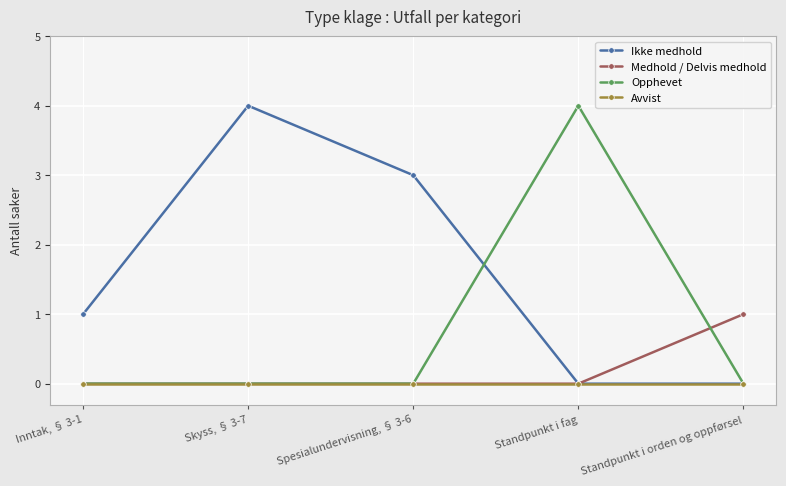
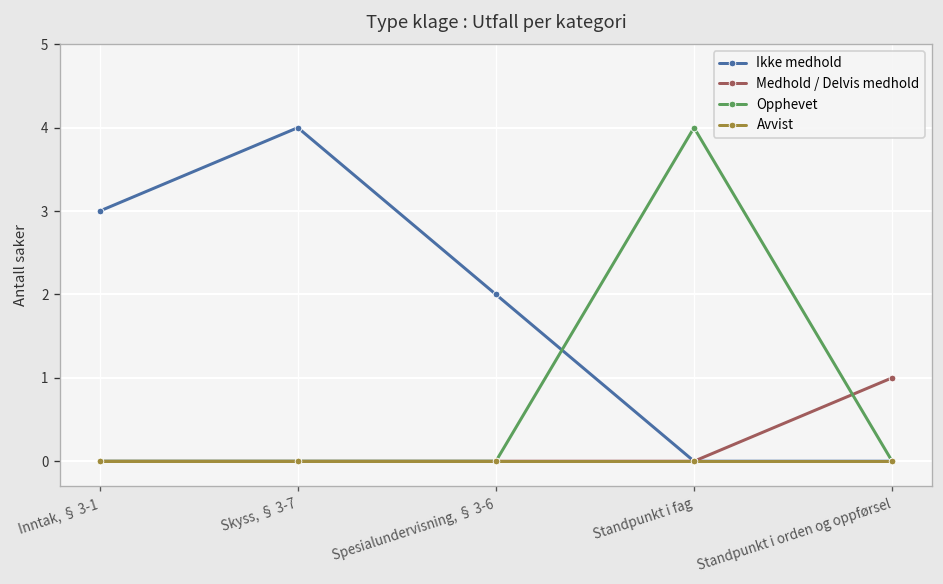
Ikke medhold, Inntak, § 3-1: 1 -> 3
Ikke medhold, Spesialundervisning, § 3-6: 3 -> 2
